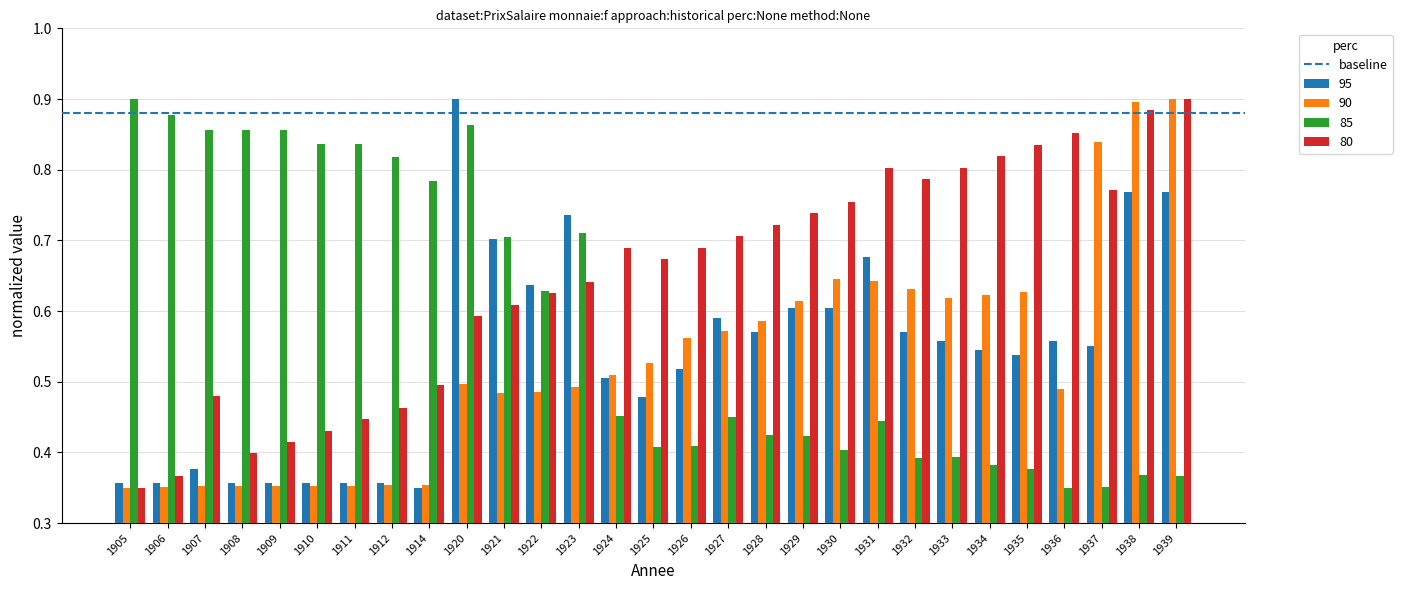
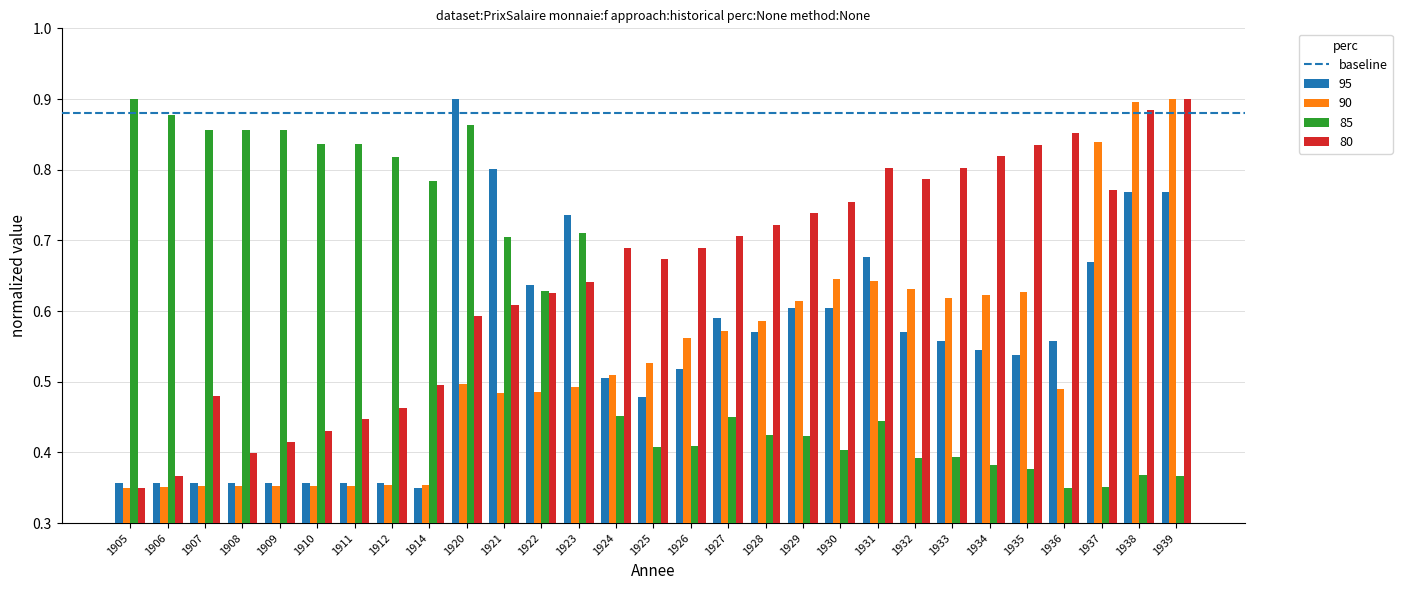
95, 1907: 0.38 -> 0.36
95, 1921: 0.70 -> 0.80
95, 1937: 0.55 -> 0.67
